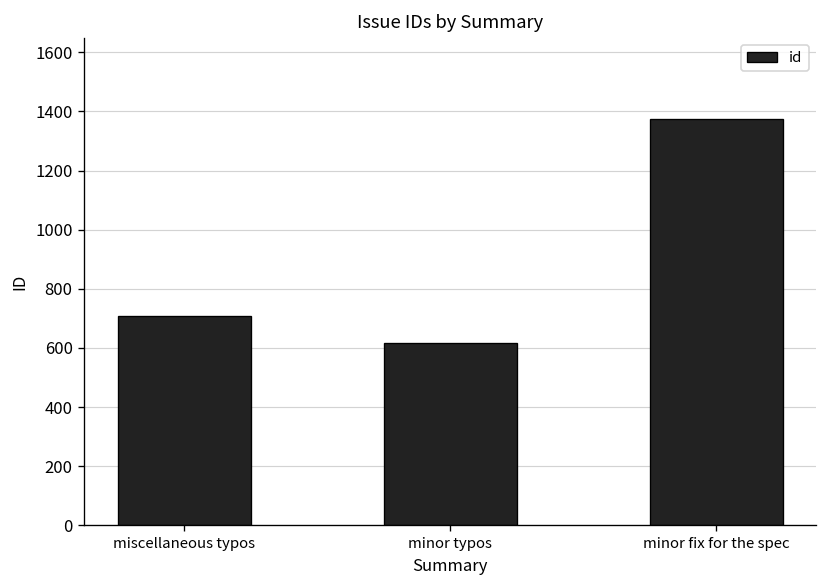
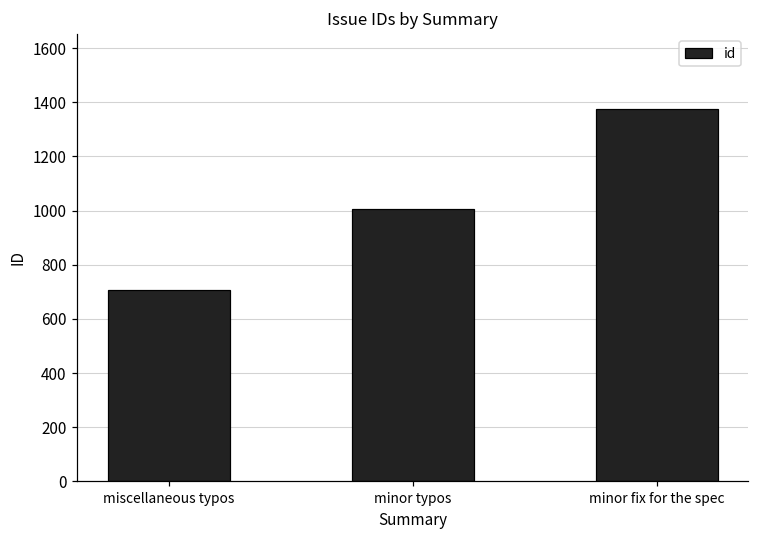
minor typos: 620 -> 1010
